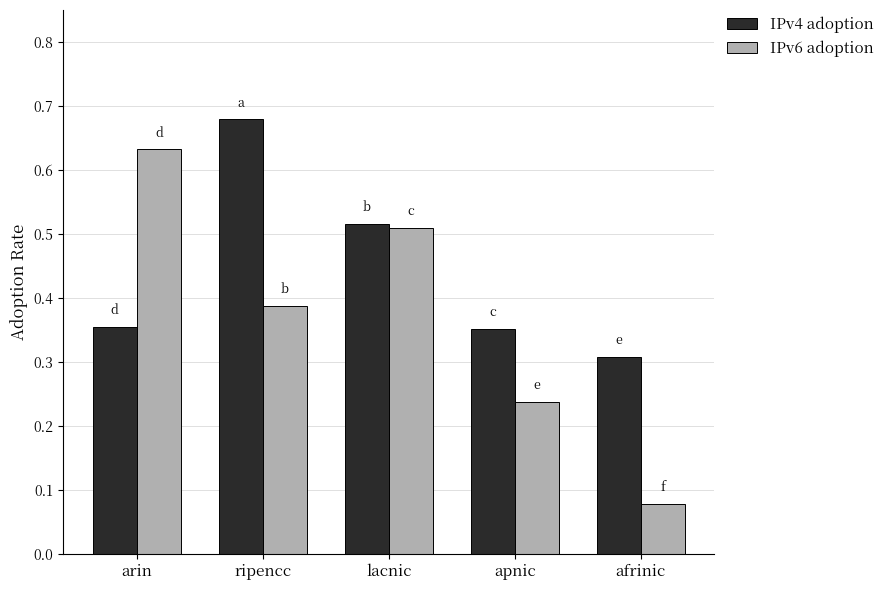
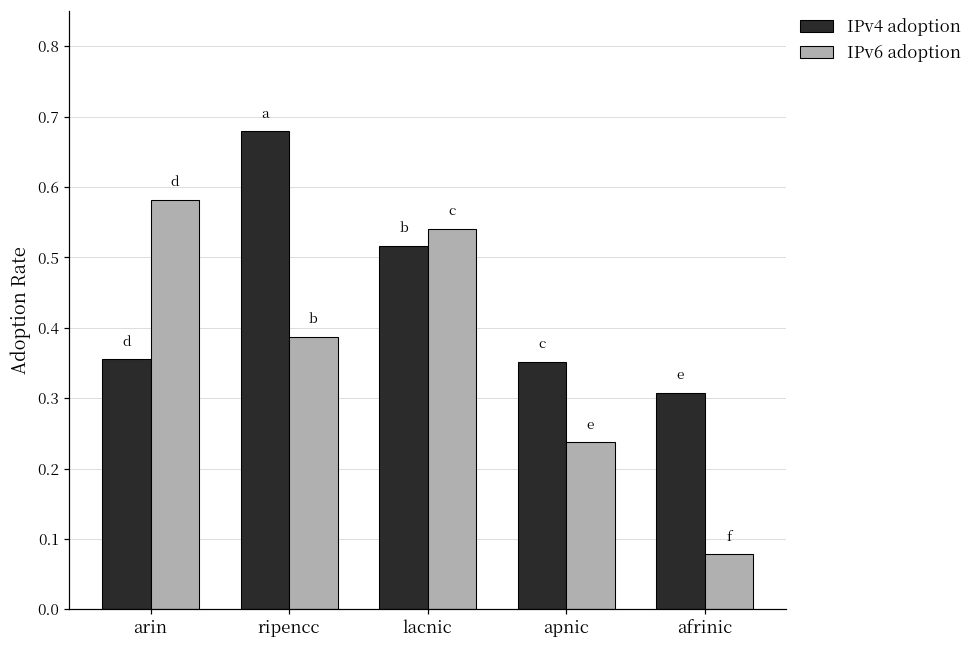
IPv6 adoption, arin: 0.63 -> 0.58
IPv6 adoption, lacnic: 0.51 -> 0.54
